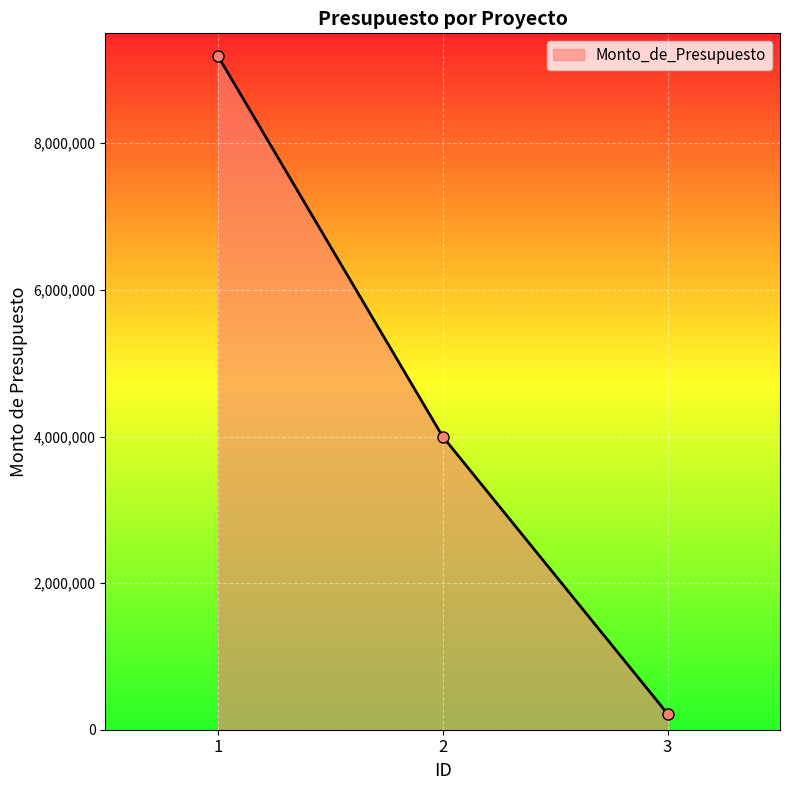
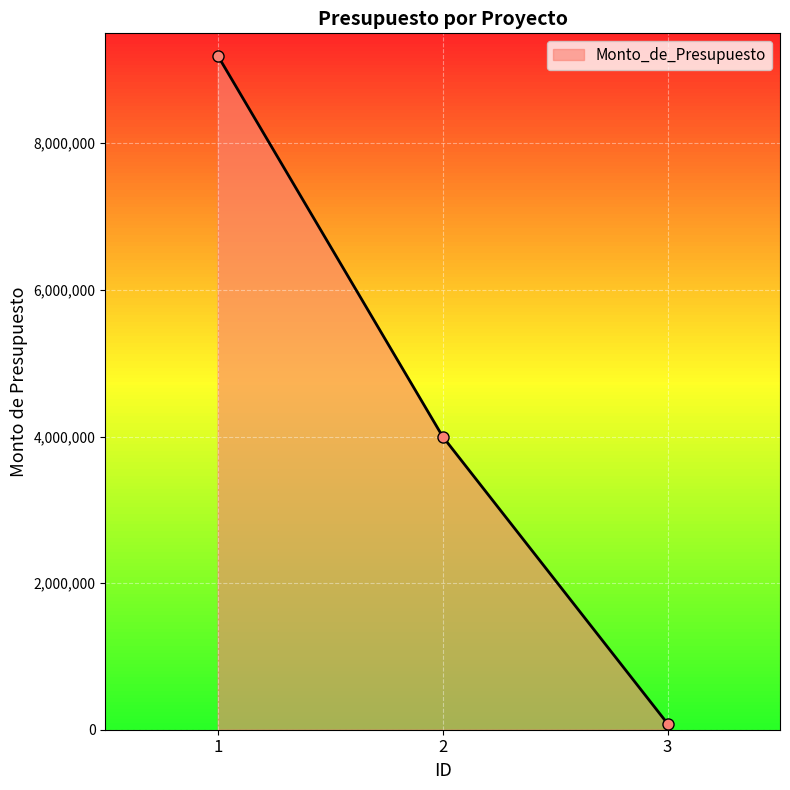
Monto_de_Presupuesto, 3: 200,000 -> 100,000
